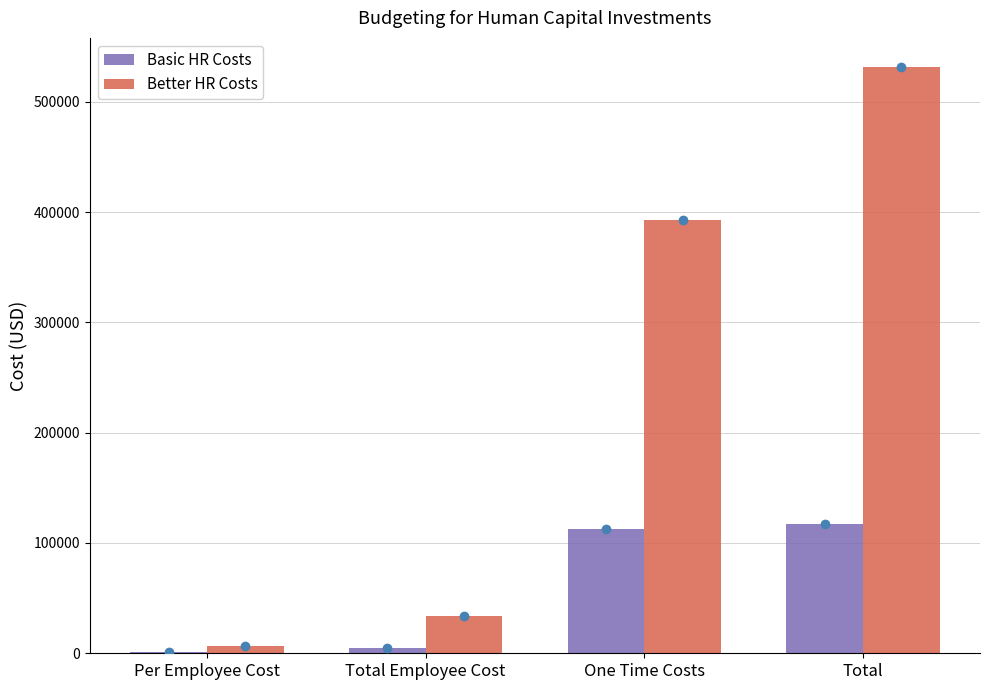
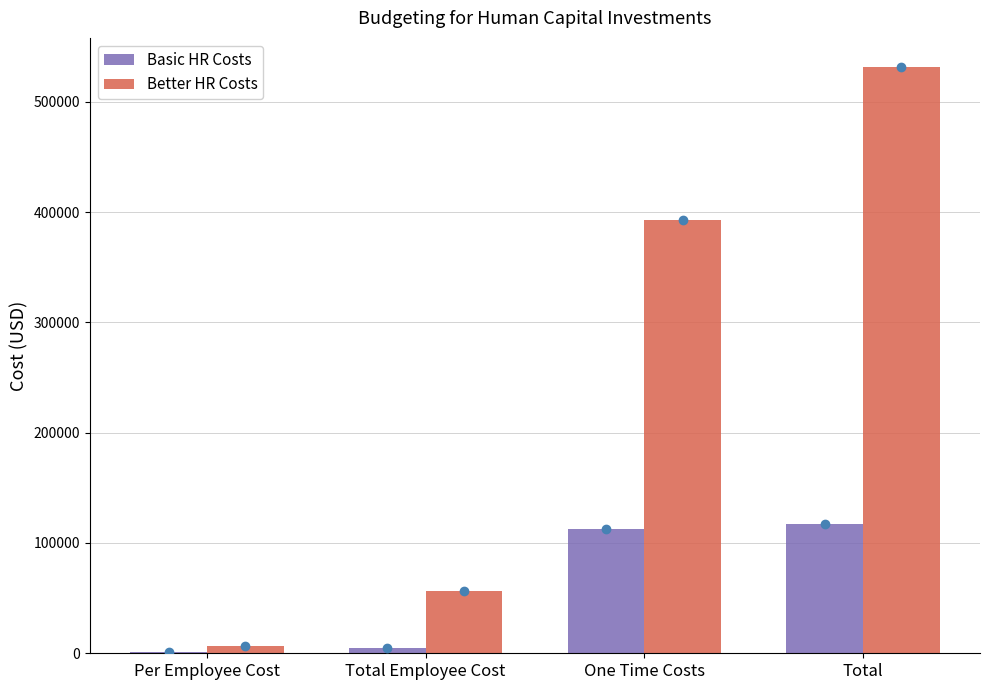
Better HR Costs, Total Employee Cost: 34000 -> 57000
